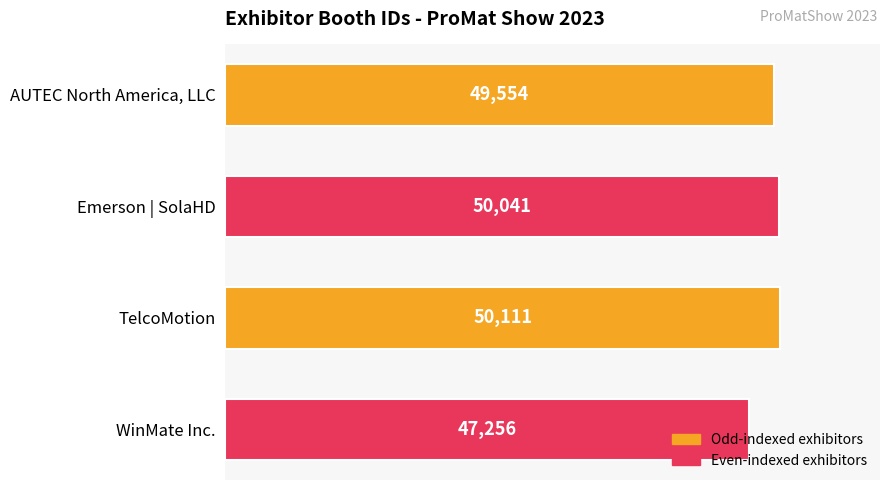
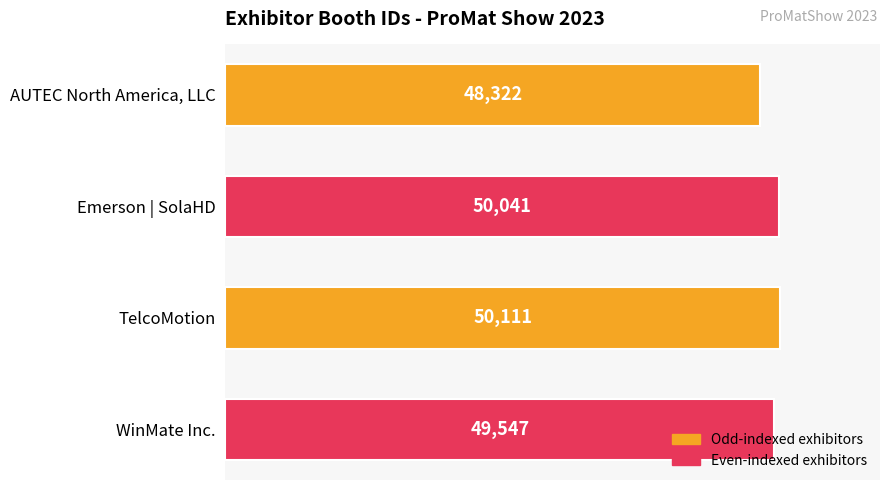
AUTEC North America, LLC: 49,554 -> 48,322
WinMate Inc.: 47,256 -> 49,547
